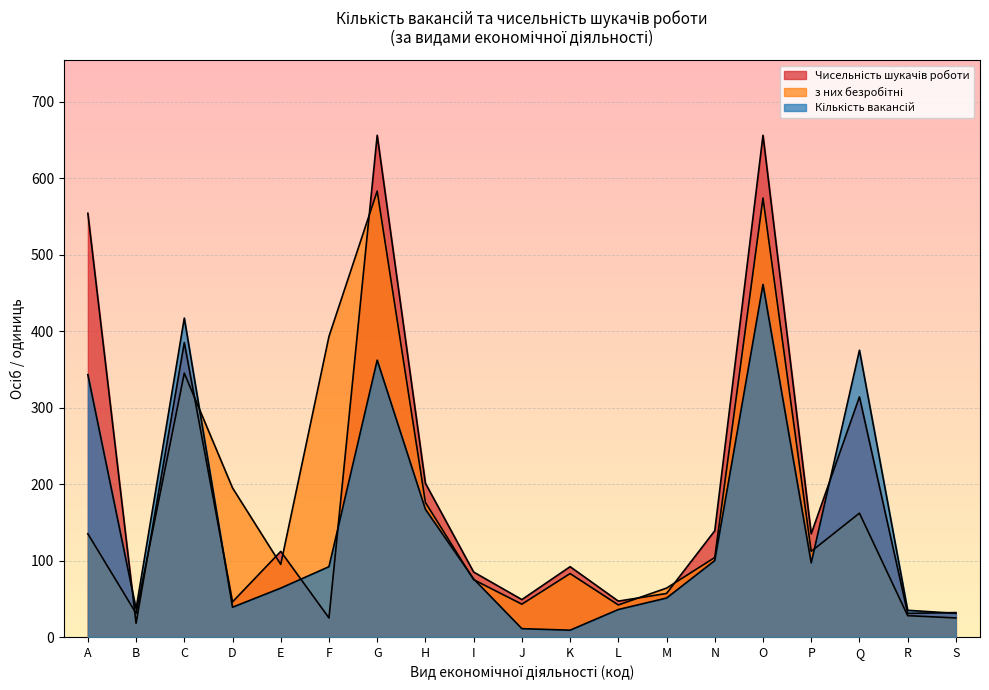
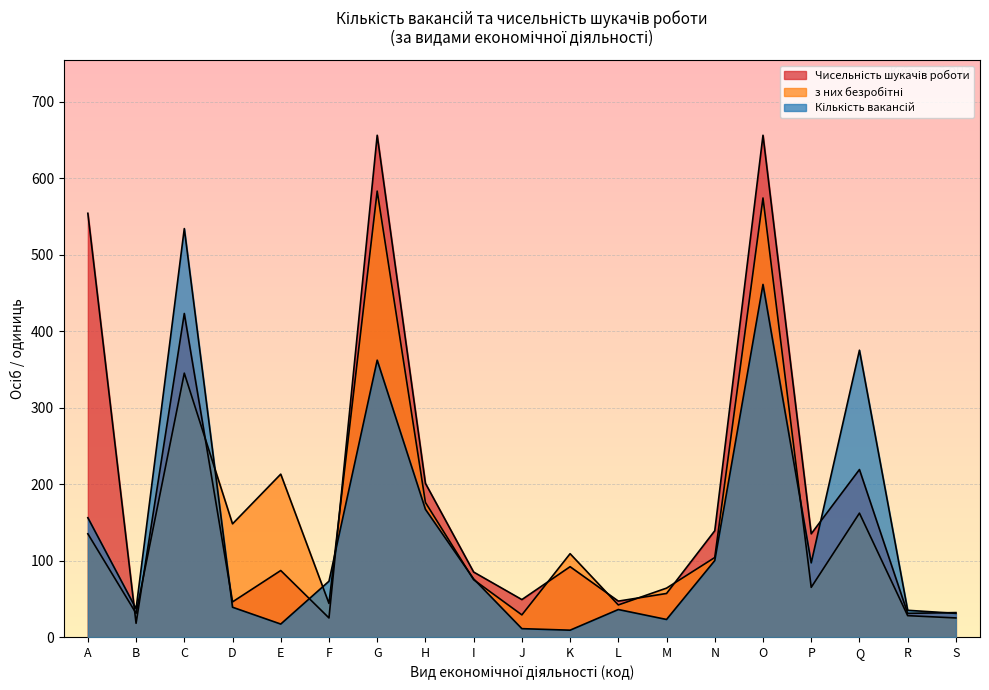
Кількість вакансій, A: 340 -> 160
Чисельність шукачів роботи, C: 390 -> 420
Кількість вакансій, C: 420 -> 530
з них безробітні, D: 200 -> 150
Чисельність шукачів роботи, E: 110 -> 90
з них безробітні, E: 100 -> 210
Кількість вакансій, E: 60 -> 20
з них безробітні, F: 390 -> 40
Кількість вакансій, F: 90 -> 70
з них безробітні, J: 40 -> 30
з них безробітні, K: 80 -> 110
Кількість вакансій, M: 50 -> 20
з них безробітні, P: 110 -> 70
Чисельність шукачів роботи, Q: 310 -> 220
